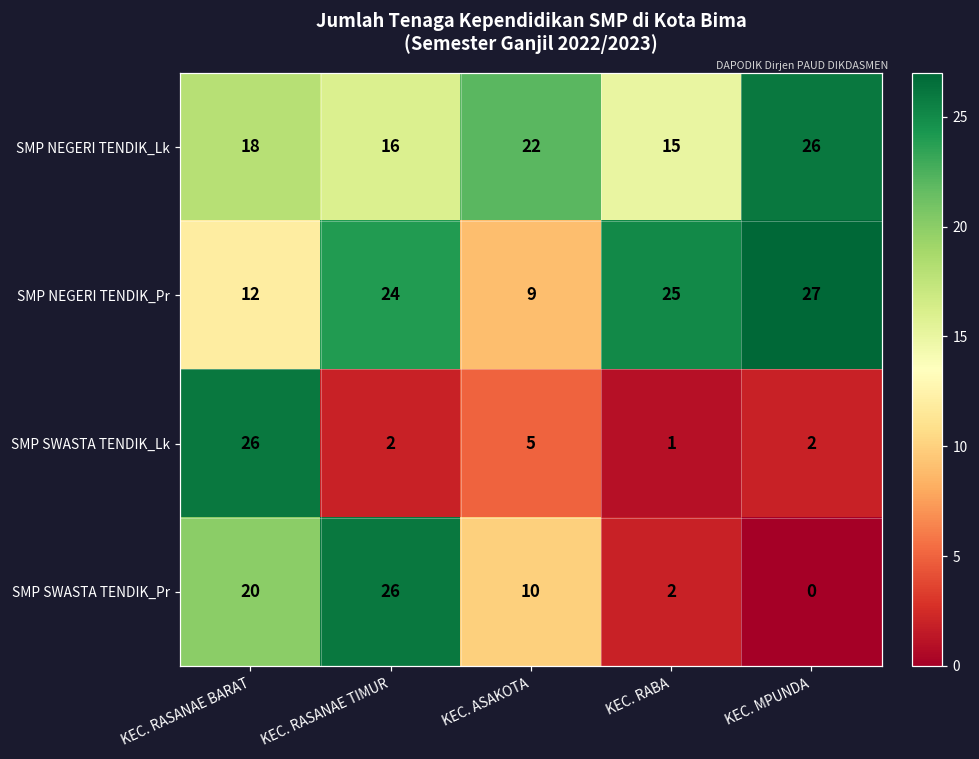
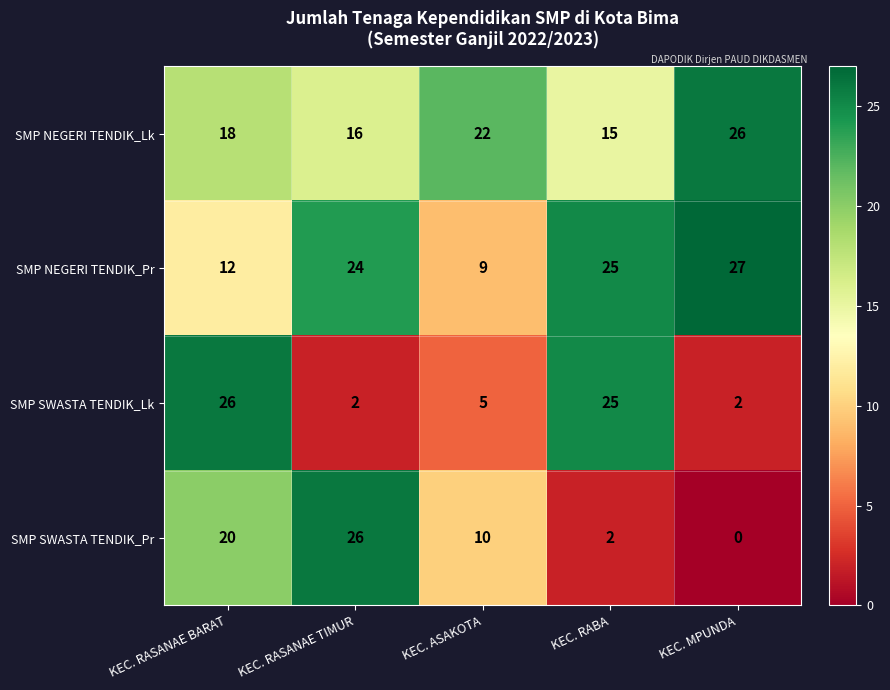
SMP SWASTA TENDIK_Lk, KEC. RABA: 1 -> 25
